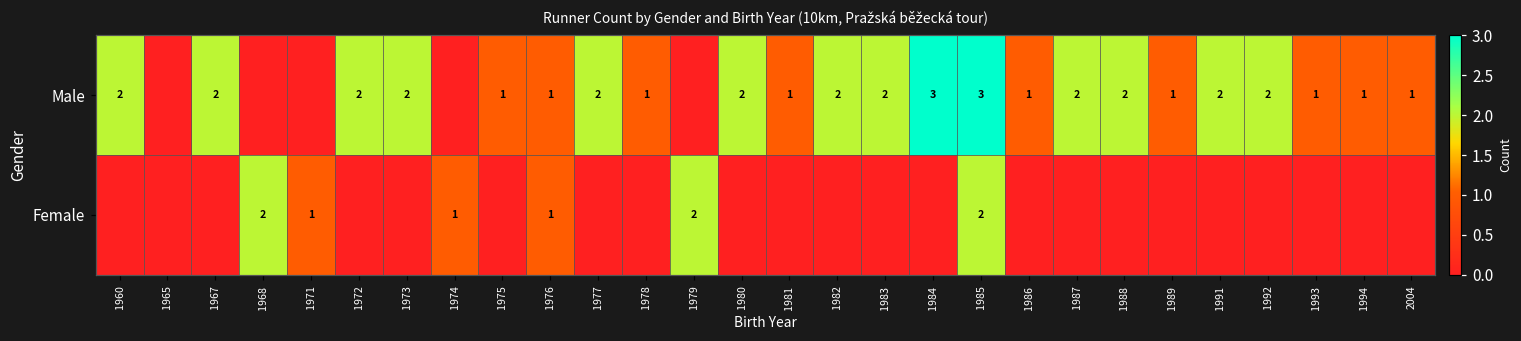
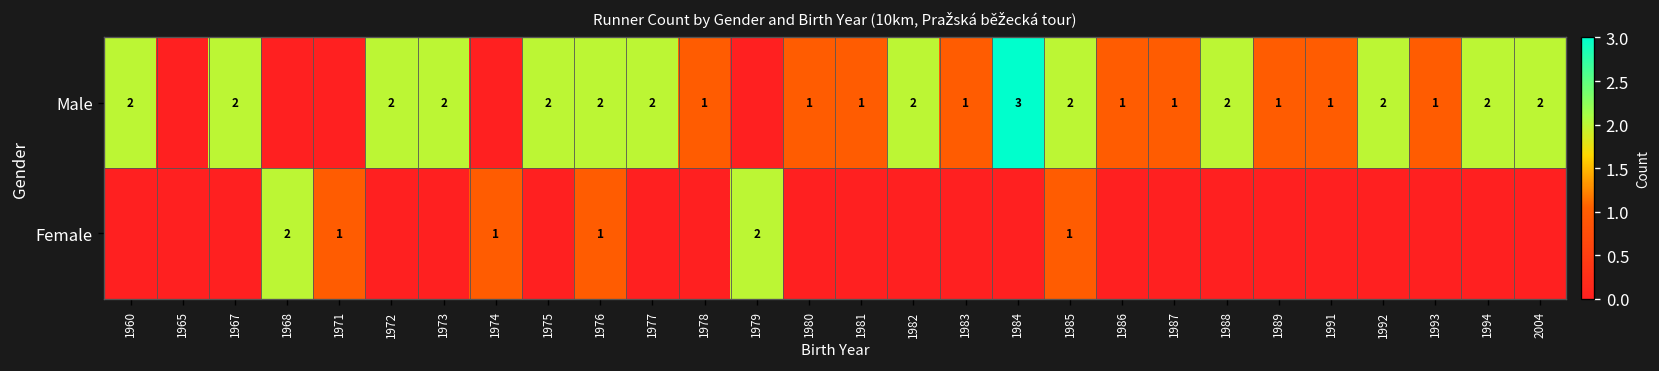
Male, 1975: 1 -> 2
Male, 1976: 1 -> 2
Male, 1980: 2 -> 1
Male, 1983: 2 -> 1
Male, 1985: 3 -> 2
Male, 1987: 2 -> 1
Male, 1991: 2 -> 1
Male, 1994: 1 -> 2
Male, 2004: 1 -> 2
Female, 1985: 2 -> 1
